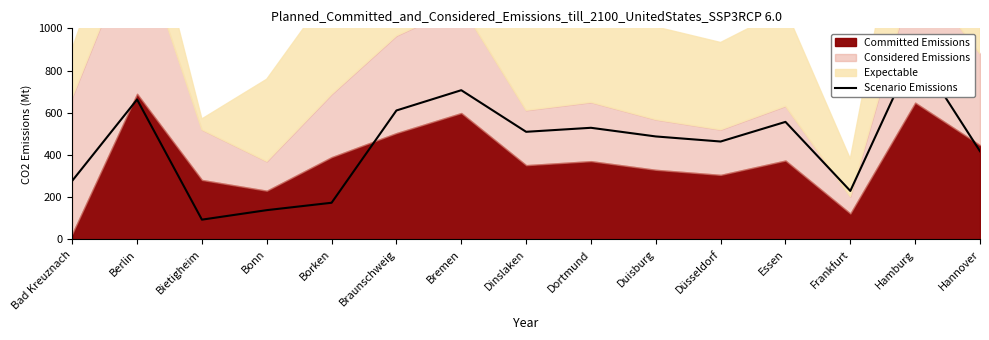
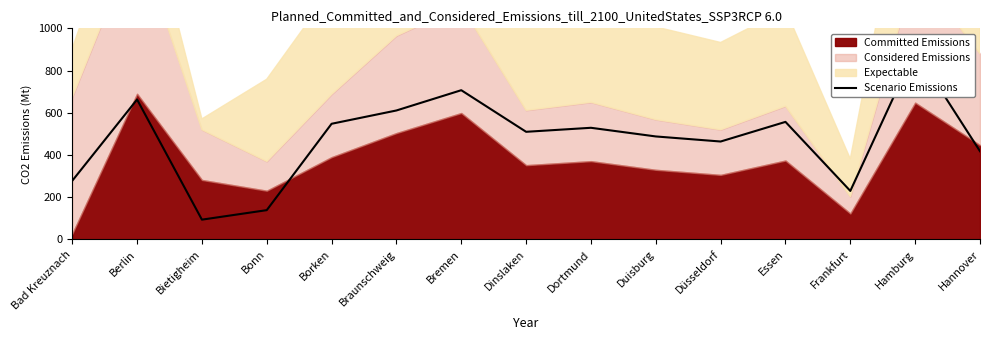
Scenario Emissions, Borken: 170 -> 550
